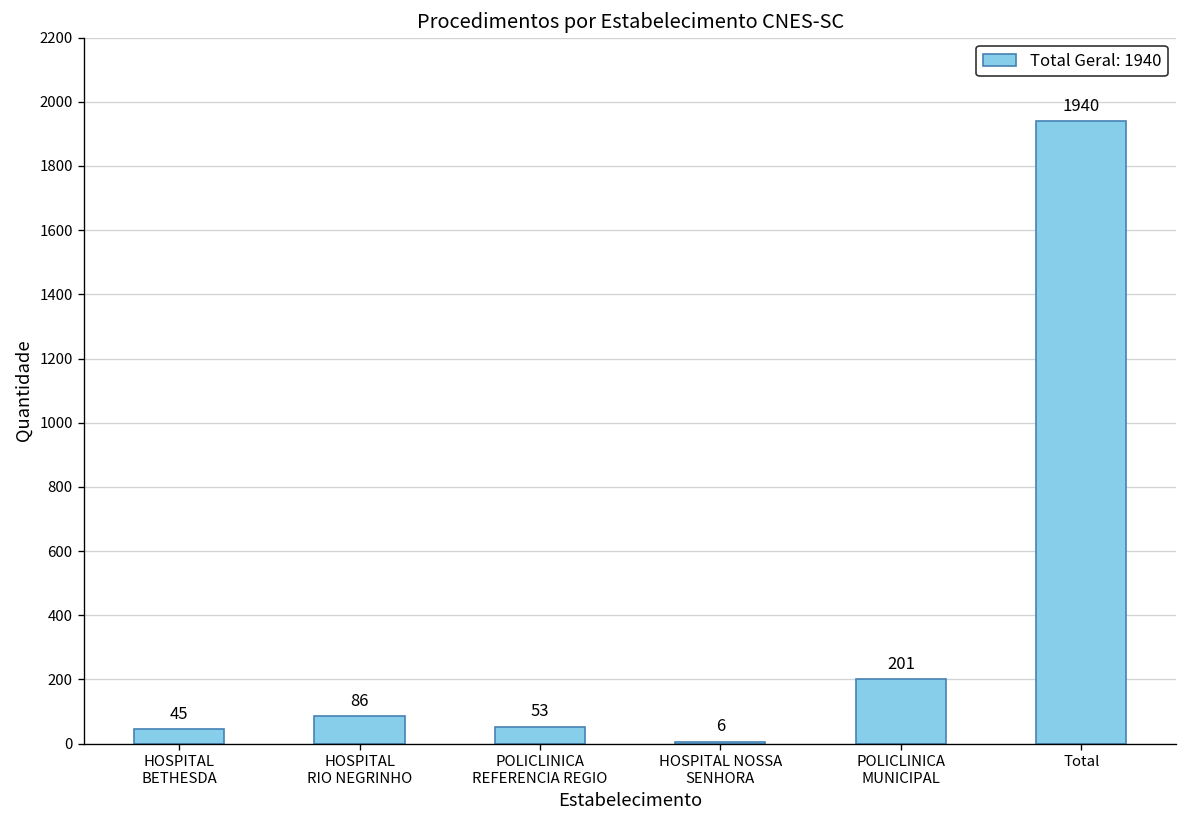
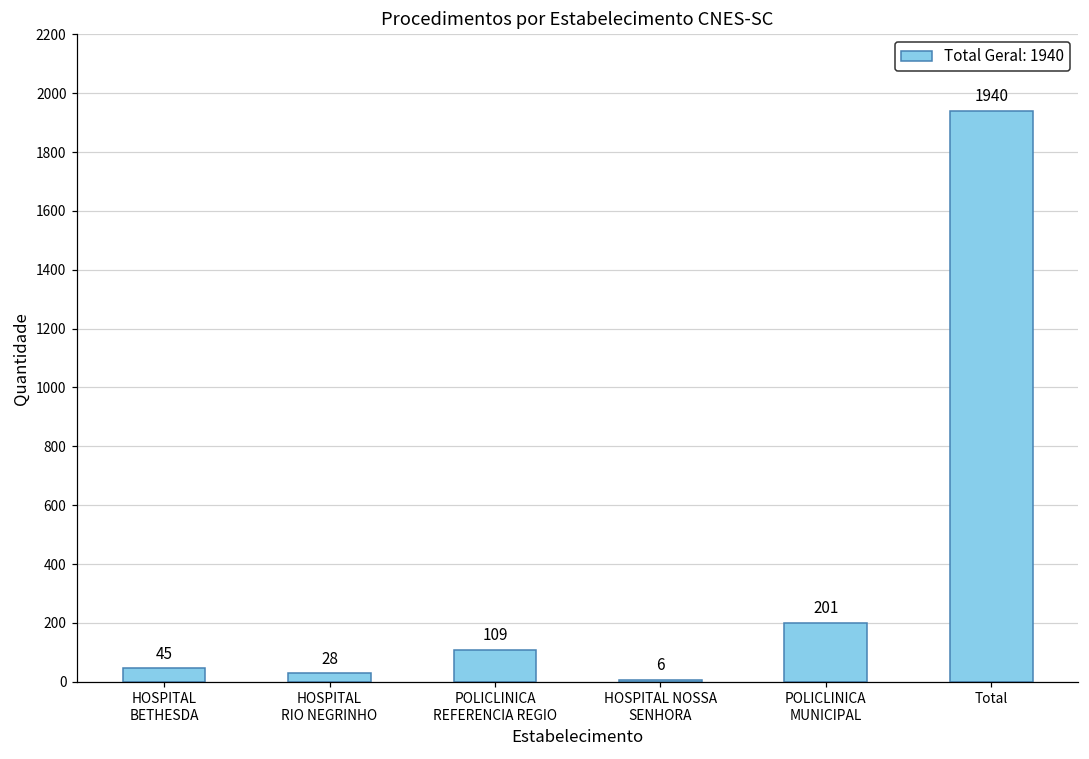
HOSPITAL RIO NEGRINHO: 86 -> 28
POLICLINICA REFERENCIA REGIO: 53 -> 109
